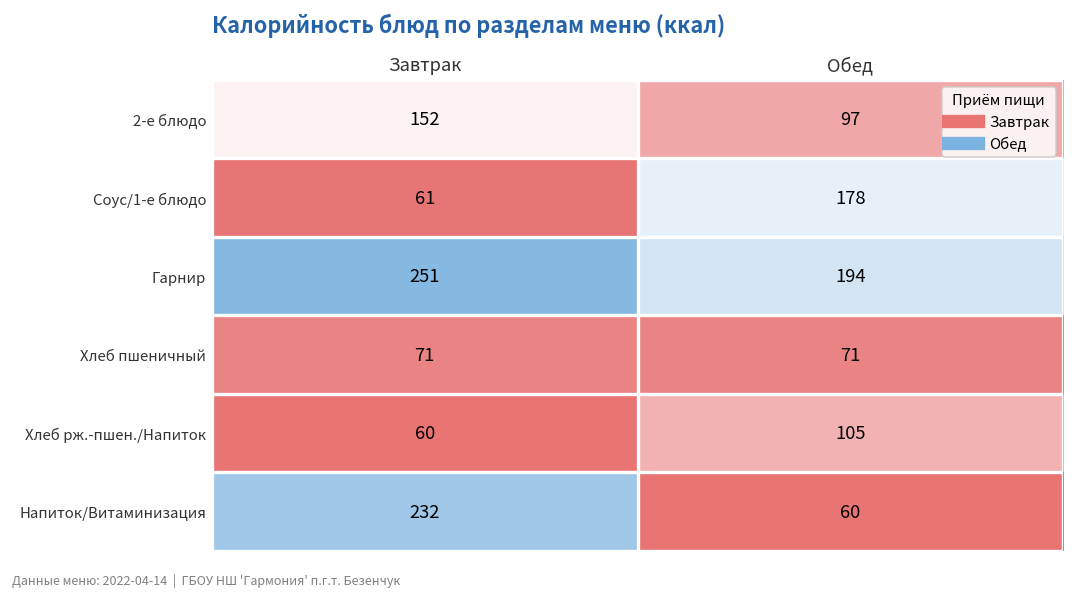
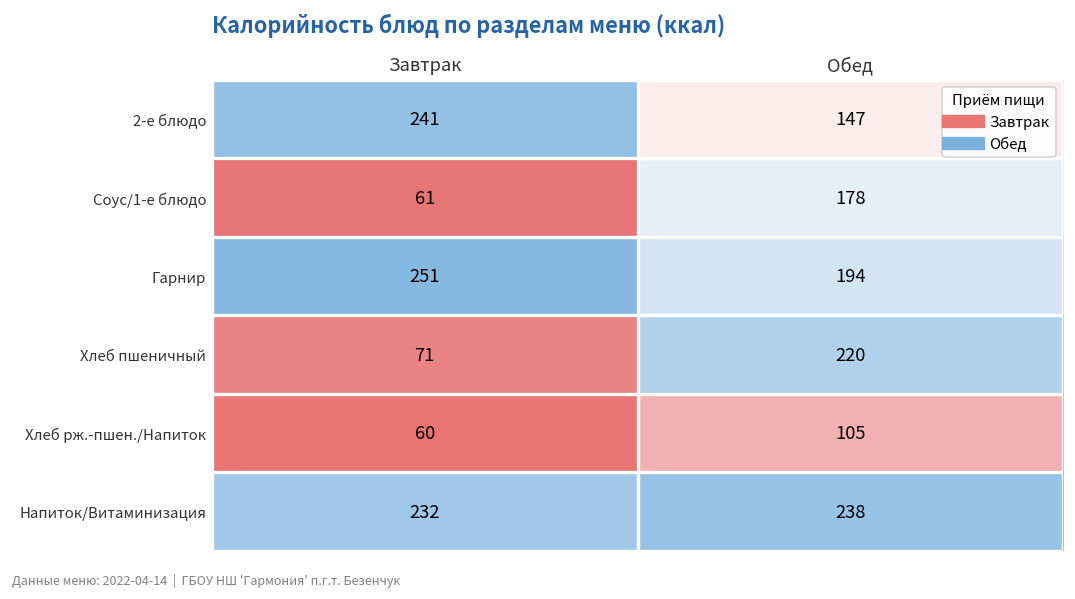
2-е блюдо, Завтрак: 152 -> 241
2-е блюдо, Обед: 97 -> 147
Хлеб пшеничный, Обед: 71 -> 220
Напиток/Витаминизация, Обед: 60 -> 238
